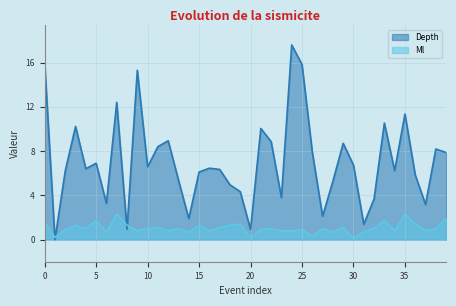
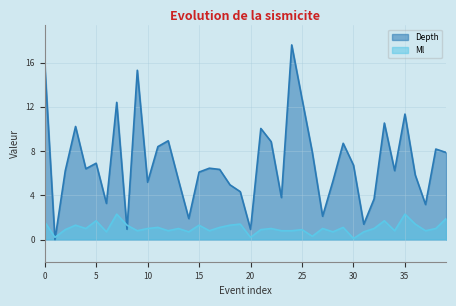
Depth, 10: 6.6 -> 5.2
Depth, 25: 15.8 -> 12.7
